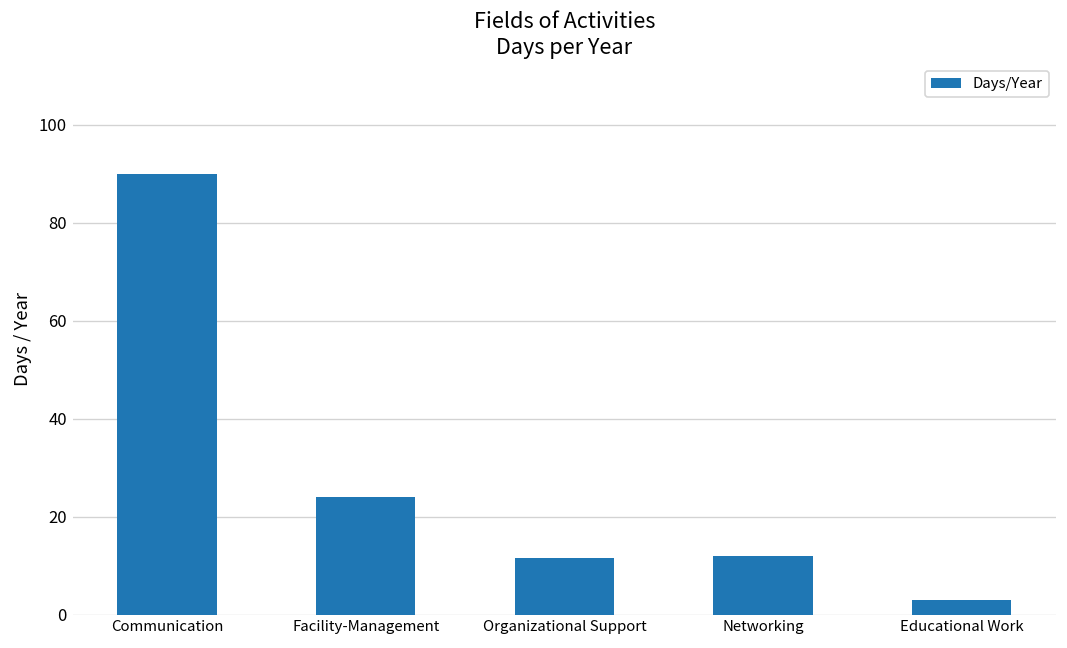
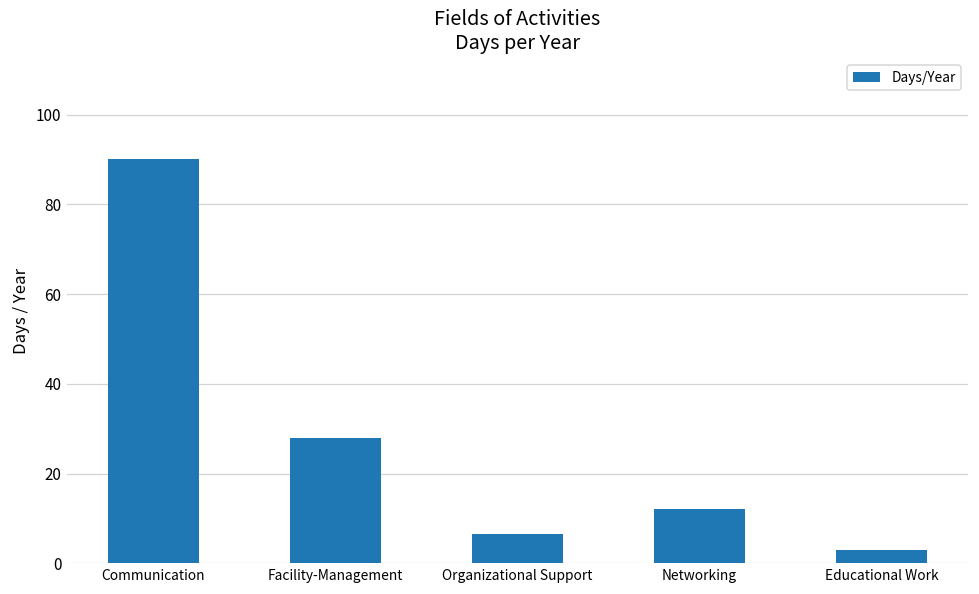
Facility-Management: 24 -> 28
Organizational Support: 12 -> 7
